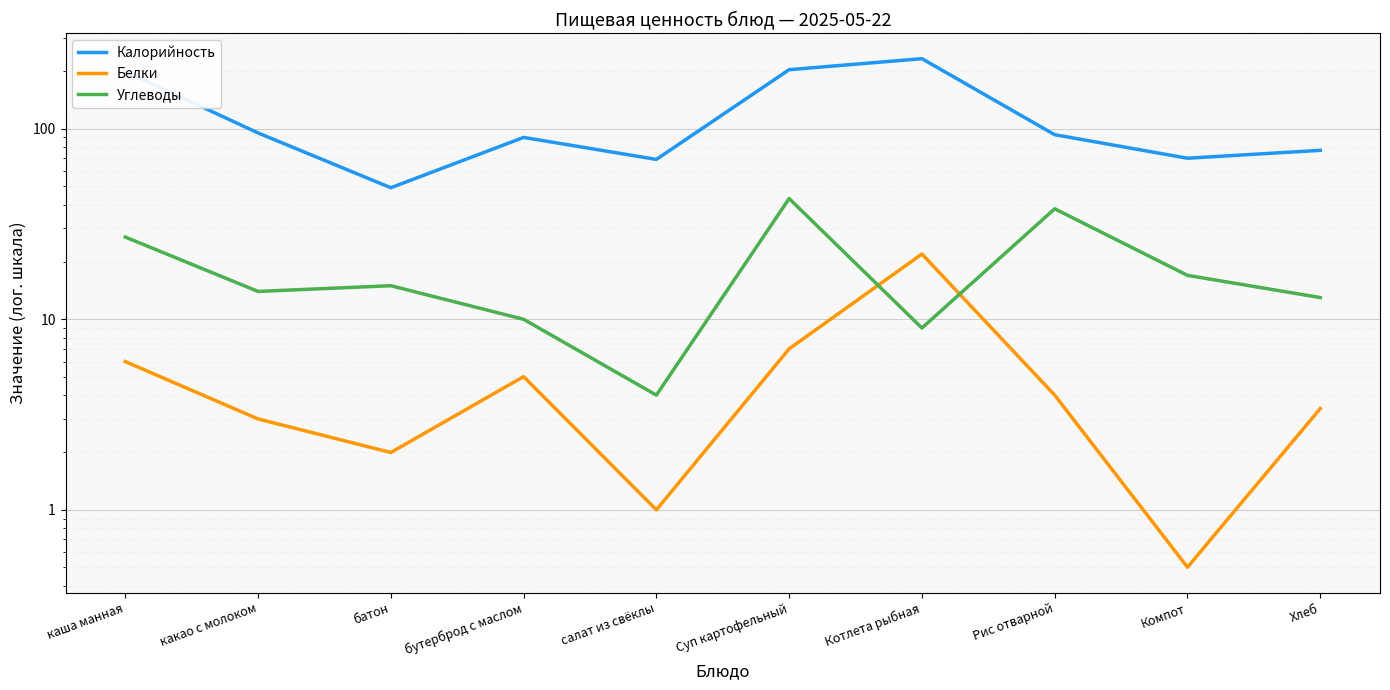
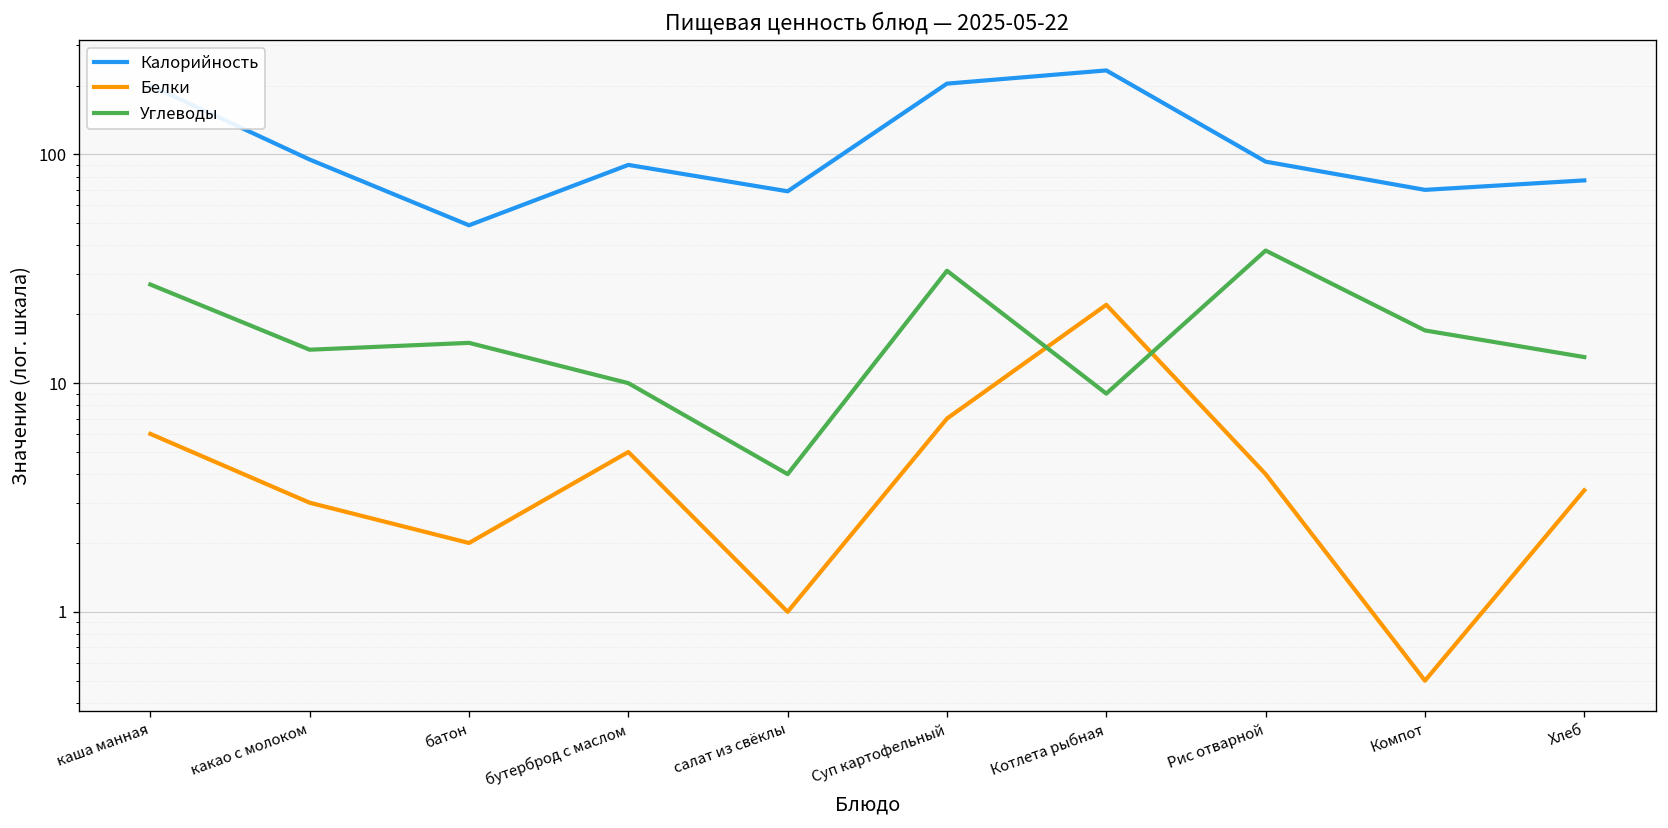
Углеводы, Суп картофельный: 43 -> 31
